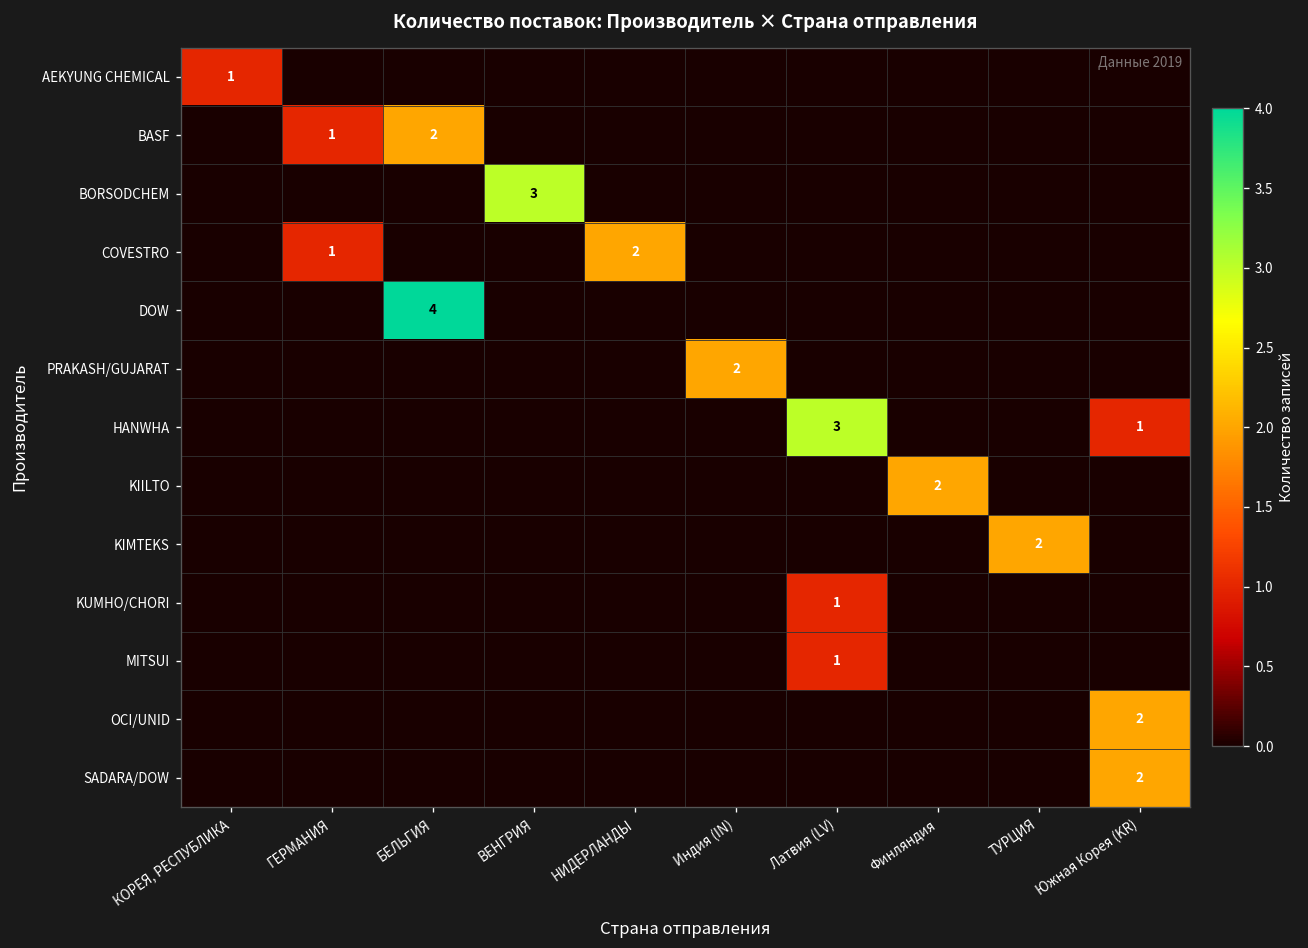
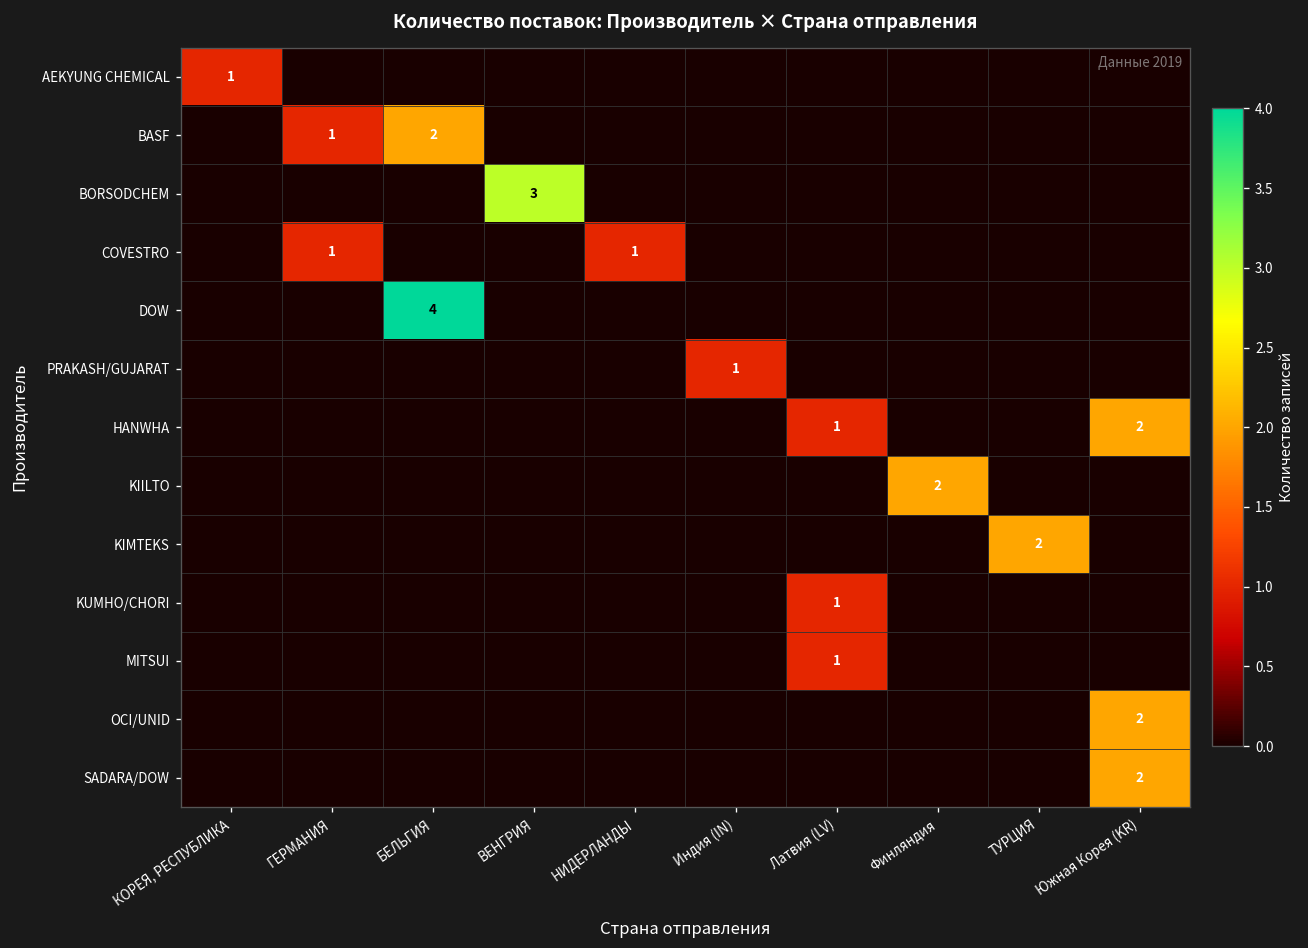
COVESTRO, НИДЕРЛАНДЫ: 2 -> 1
PRAKASH/GUJARAT, Индия (IN): 2 -> 1
HANWHA, Латвия (LV): 3 -> 1
HANWHA, Южная Корея (KR): 1 -> 2
